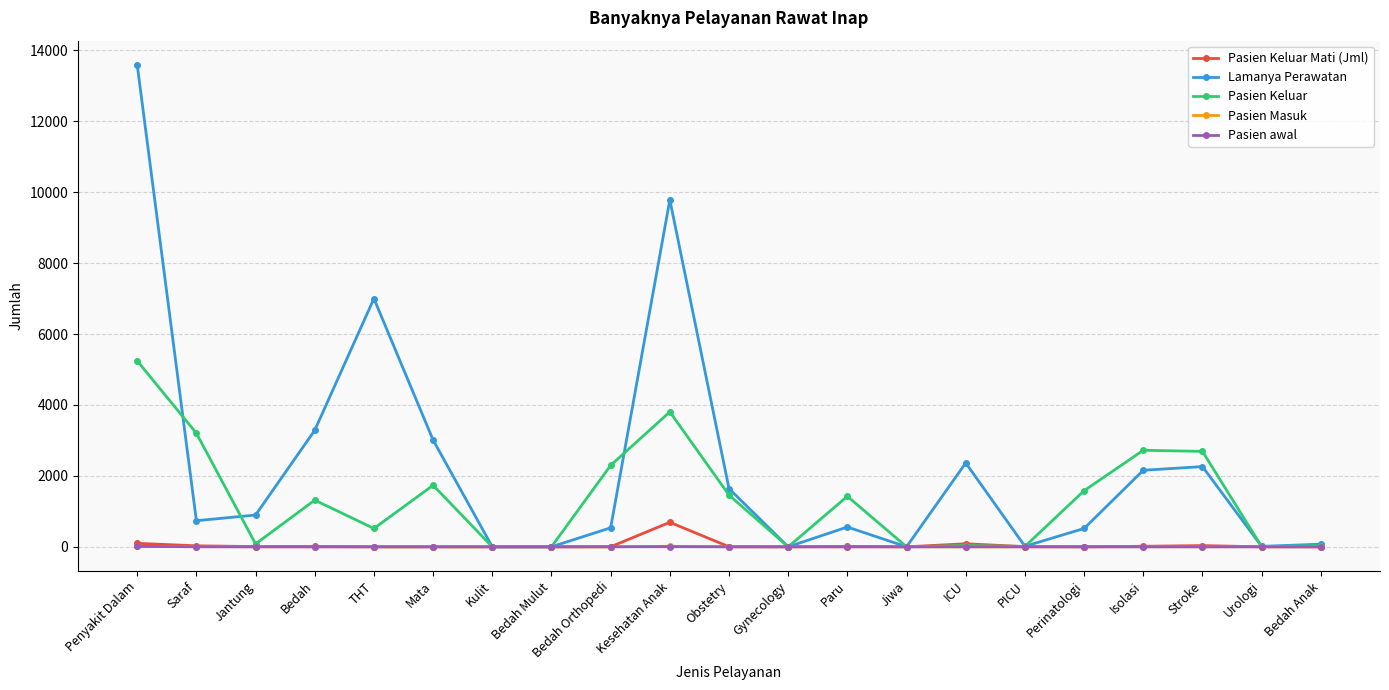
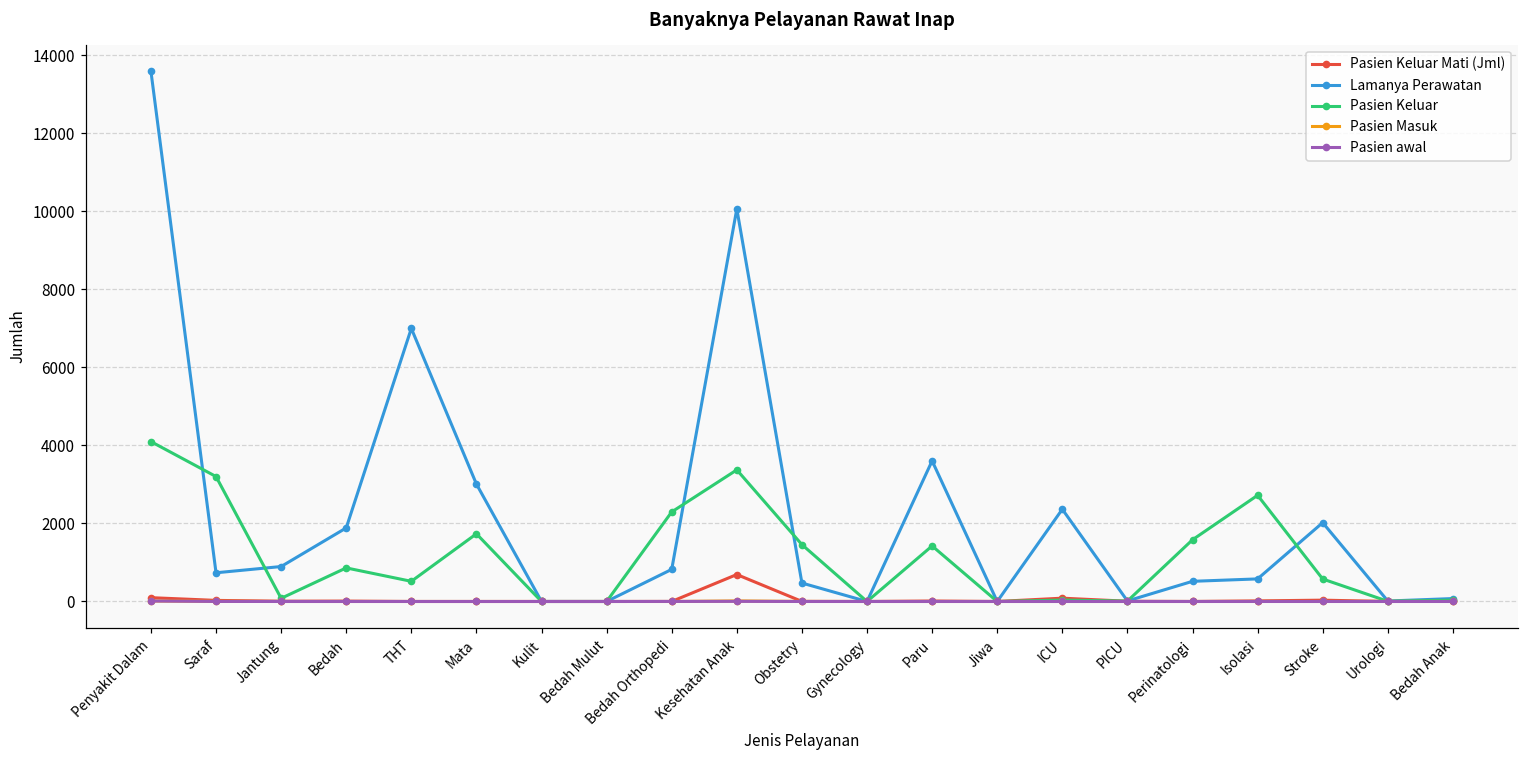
Pasien Keluar, Penyakit Dalam: 5200 -> 4100
Lamanya Perawatan, Bedah: 3300 -> 1900
Pasien Keluar, Bedah: 1300 -> 900
Lamanya Perawatan, Bedah Orthopedi: 500 -> 800
Lamanya Perawatan, Kesehatan Anak: 9800 -> 10100
Pasien Keluar, Kesehatan Anak: 3800 -> 3400
Lamanya Perawatan, Obstetry: 1600 -> 500
Lamanya Perawatan, Paru: 600 -> 3600
Lamanya Perawatan, Isolasi: 2200 -> 600
Lamanya Perawatan, Stroke: 2300 -> 2000
Pasien Keluar, Stroke: 2700 -> 600
